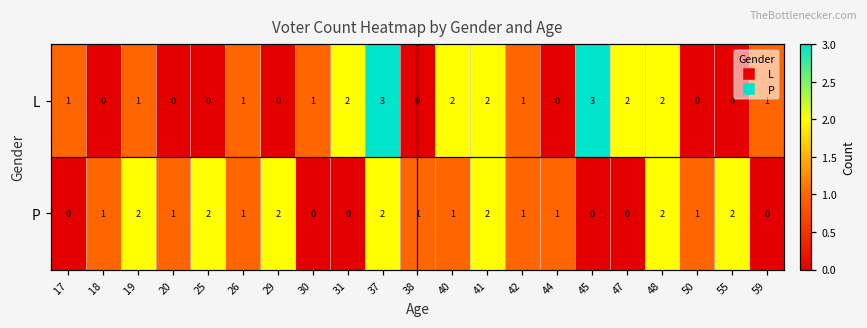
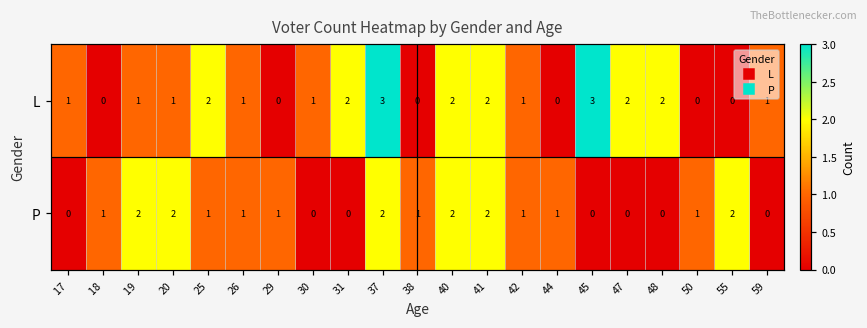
L, 20: 0 -> 1
L, 25: 0 -> 2
P, 20: 1 -> 2
P, 25: 2 -> 1
P, 29: 2 -> 1
P, 40: 1 -> 2
P, 48: 2 -> 0
